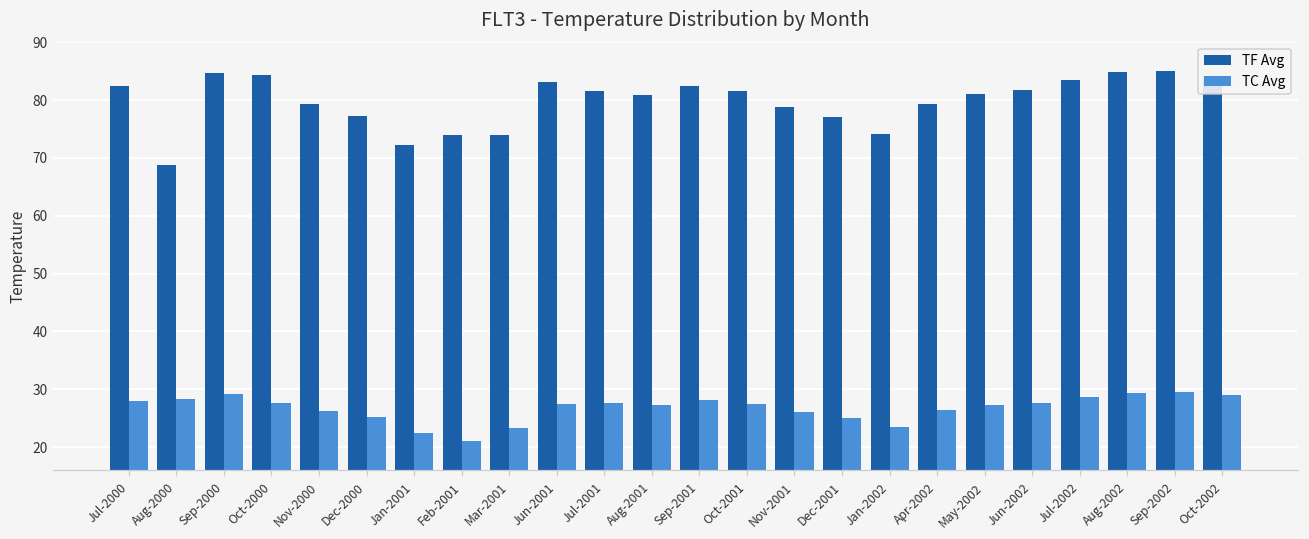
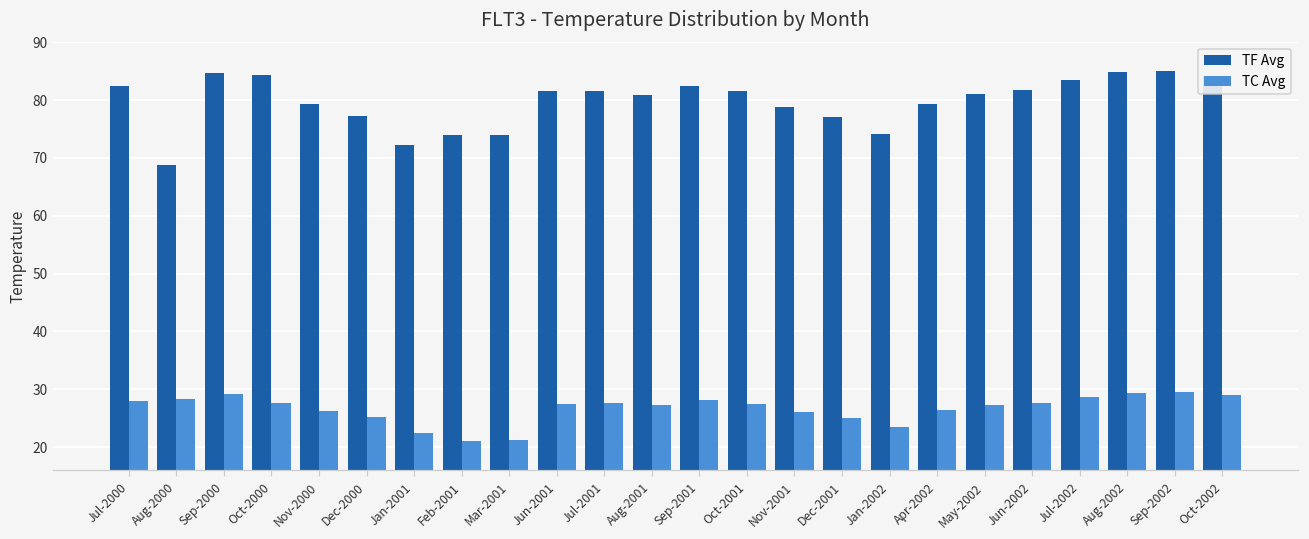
TC Avg, Mar-2001: 23 -> 21
TF Avg, Jun-2001: 83 -> 82
